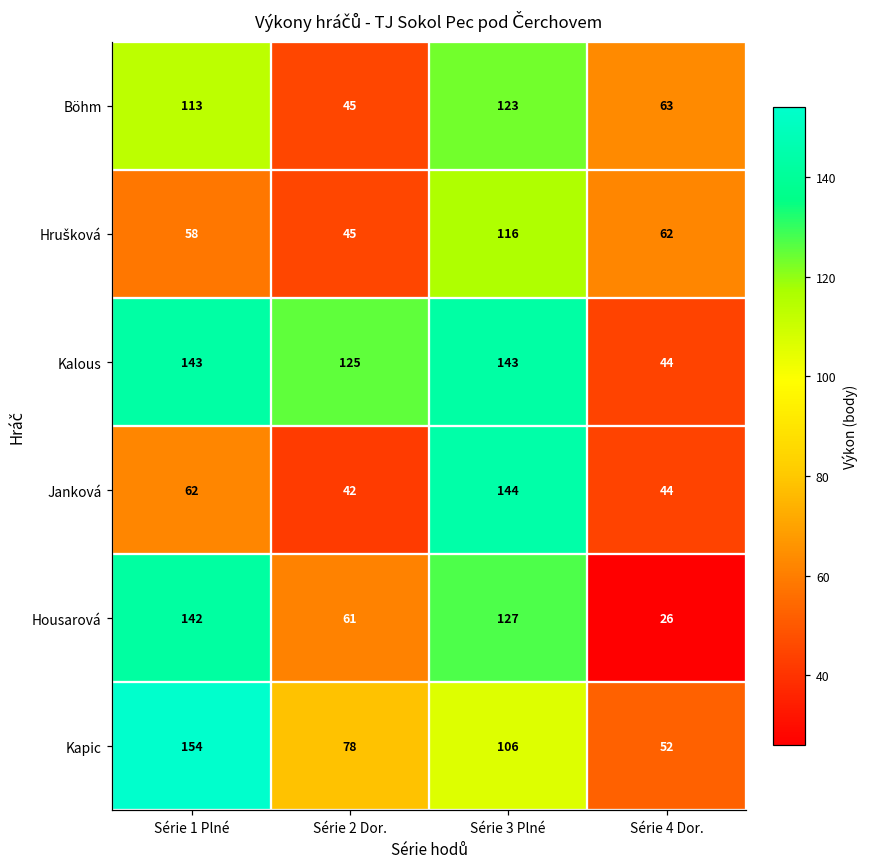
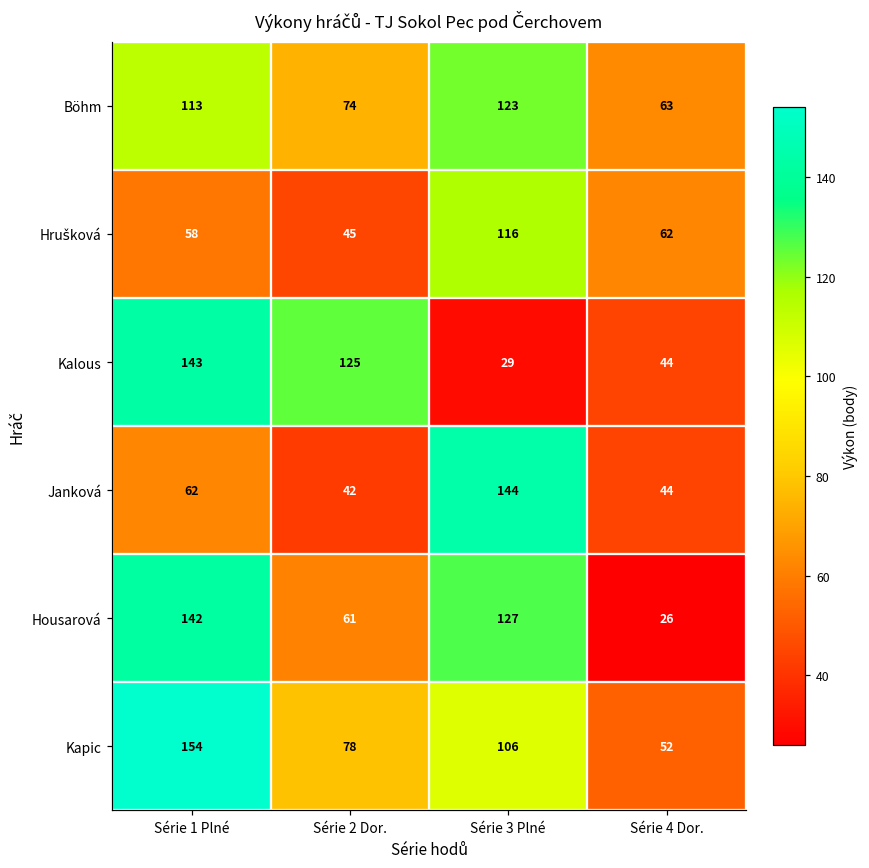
Böhm, Série 2 Dor.: 45 -> 74
Kalous, Série 3 Plné: 143 -> 29
